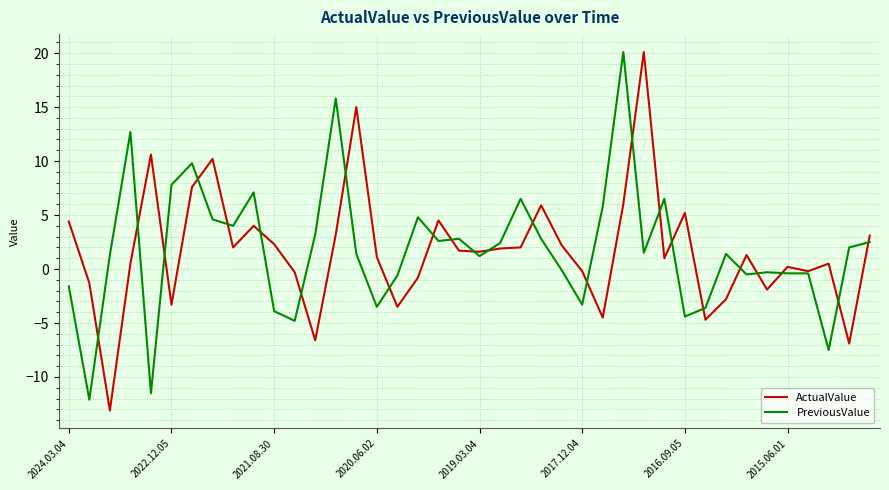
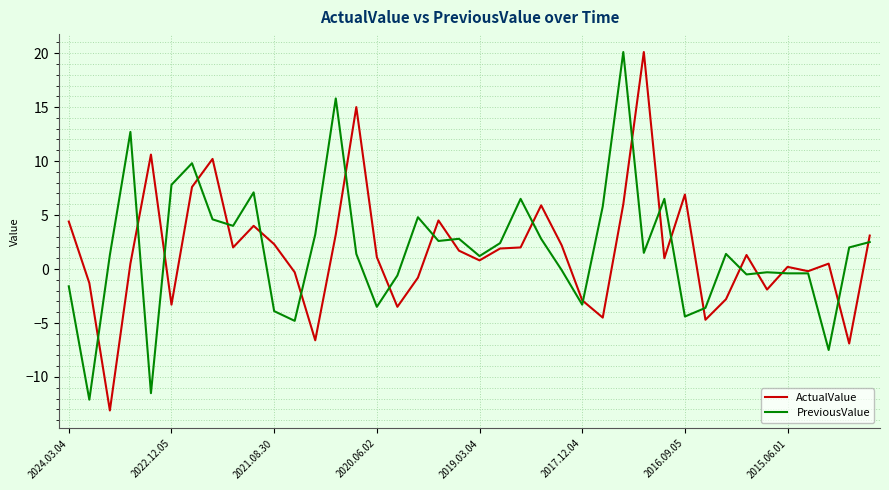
ActualValue, 2019.03.04: 1.6 -> 0.8
ActualValue, 2017.12.04: -0.2 -> -2.9
ActualValue, 2016.09.05: 5.2 -> 6.9
